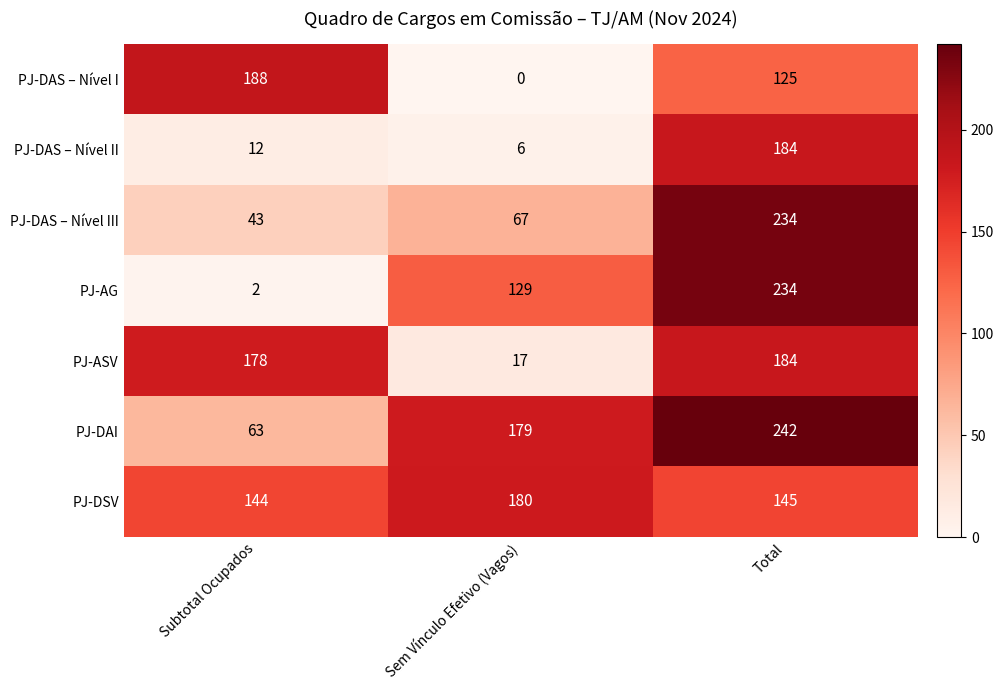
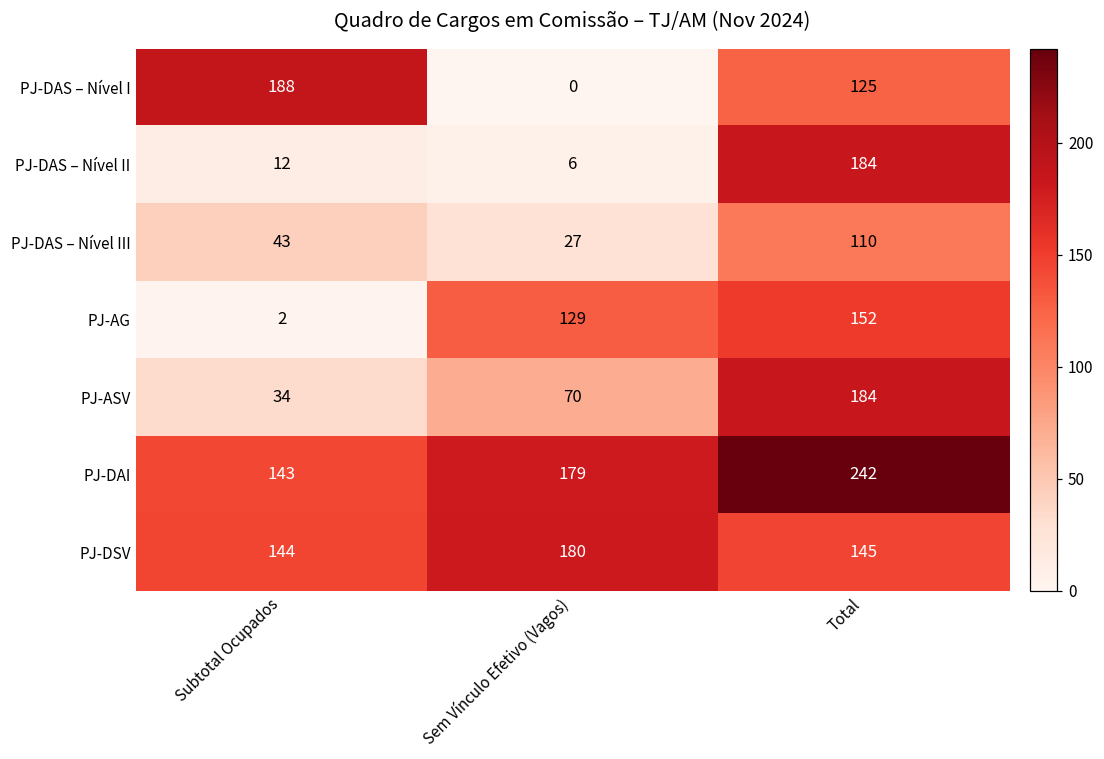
PJ-DAS – Nível III, Sem Vínculo Efetivo (Vagos): 67 -> 27
PJ-DAS – Nível III, Total: 234 -> 110
PJ-AG, Total: 234 -> 152
PJ-ASV, Subtotal Ocupados: 178 -> 34
PJ-ASV, Sem Vínculo Efetivo (Vagos): 17 -> 70
PJ-DAI, Subtotal Ocupados: 63 -> 143
